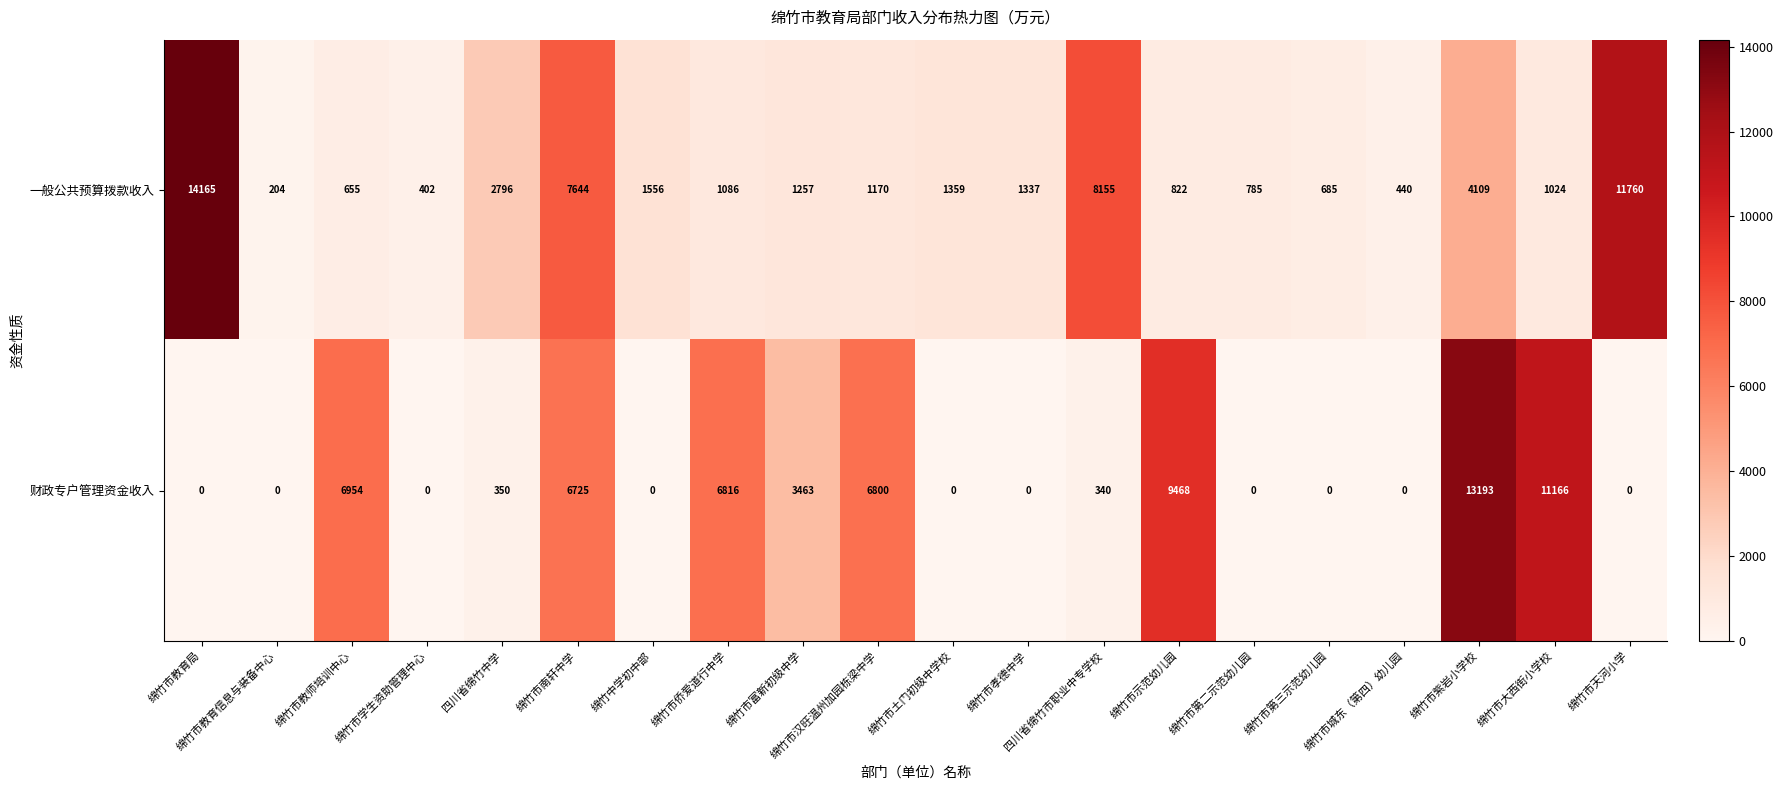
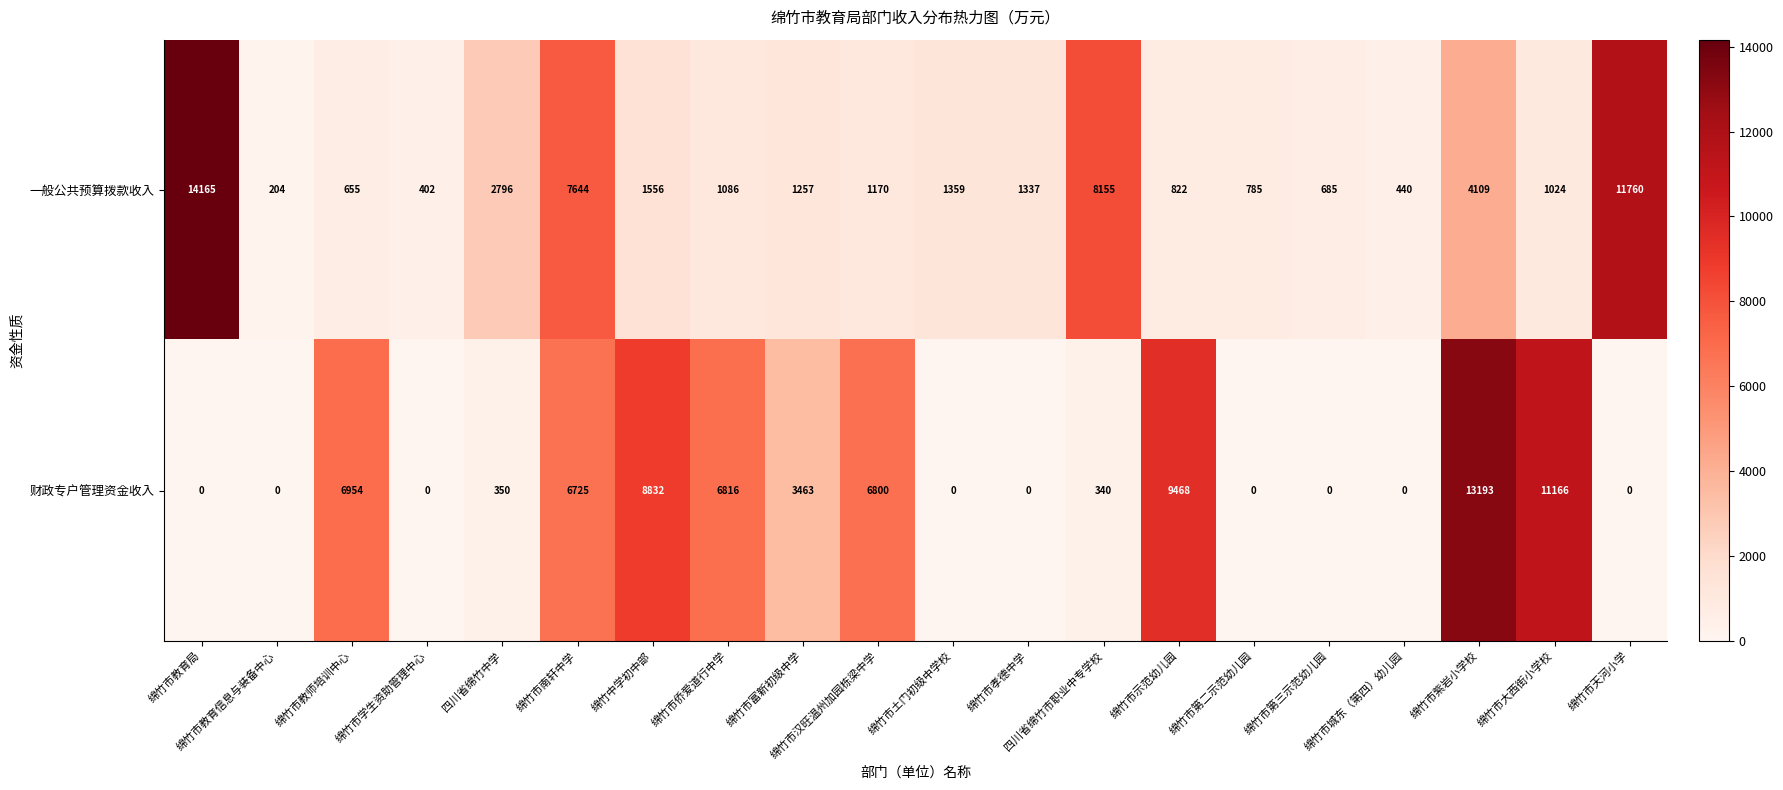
财政专户管理资金收入, 绵竹中学初中部: 0 -> 8832
